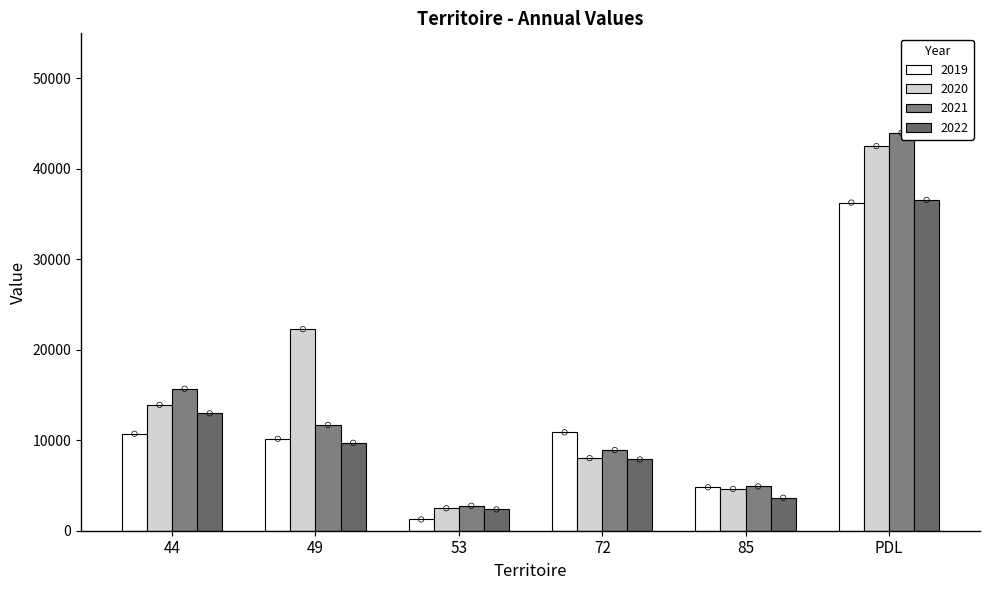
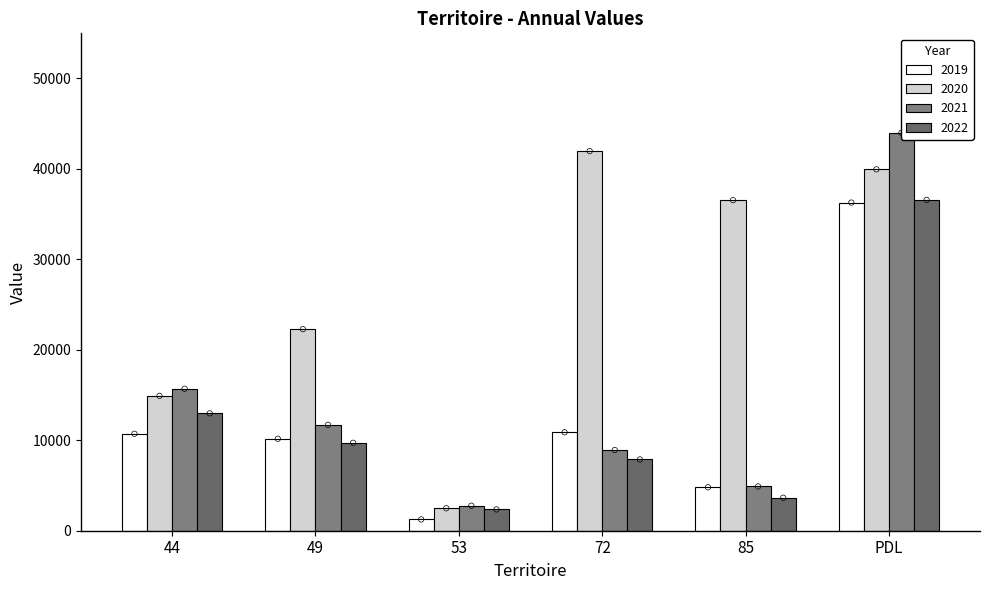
2020, 44: 14000 -> 15000
2020, 72: 8000 -> 42000
2020, 85: 5000 -> 37000
2020, PDL: 43000 -> 40000
